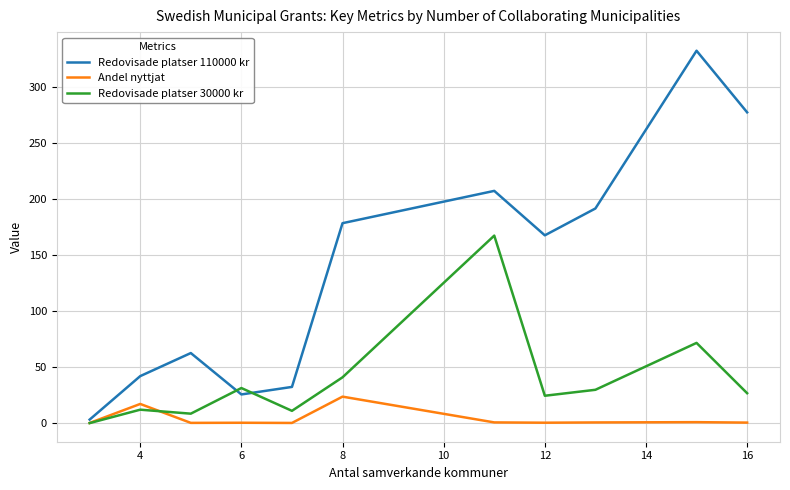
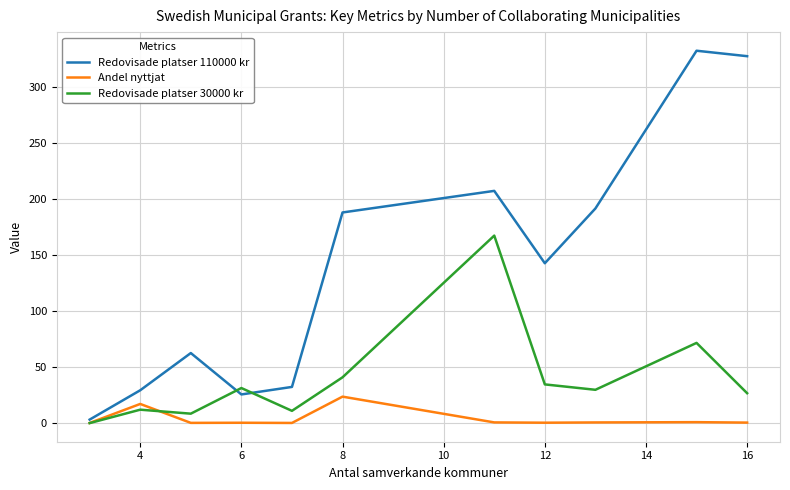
Redovisade platser 110000 kr, 4: 42 -> 29
Redovisade platser 110000 kr, 8: 179 -> 188
Redovisade platser 110000 kr, 12: 168 -> 143
Redovisade platser 30000 kr, 12: 24 -> 35
Redovisade platser 110000 kr, 16: 278 -> 328
